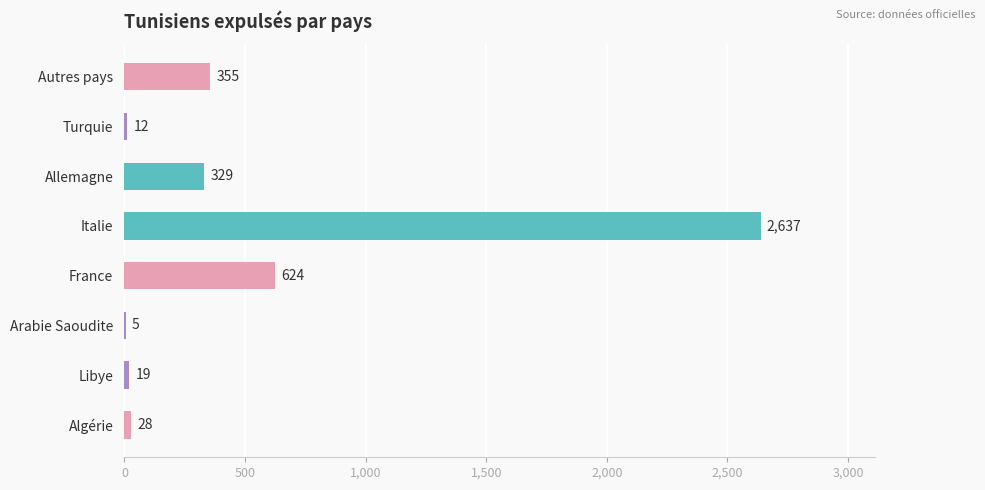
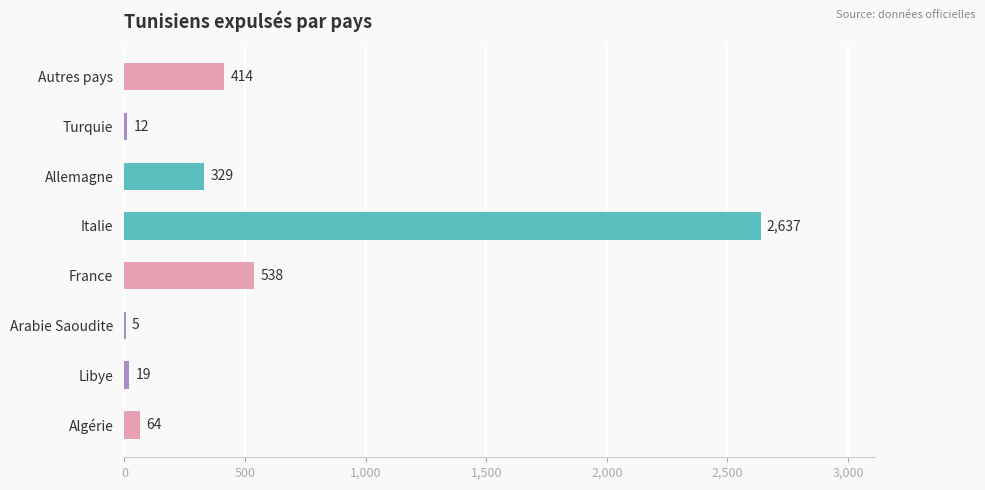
Autres pays: 355 -> 414
France: 624 -> 538
Algérie: 28 -> 64
